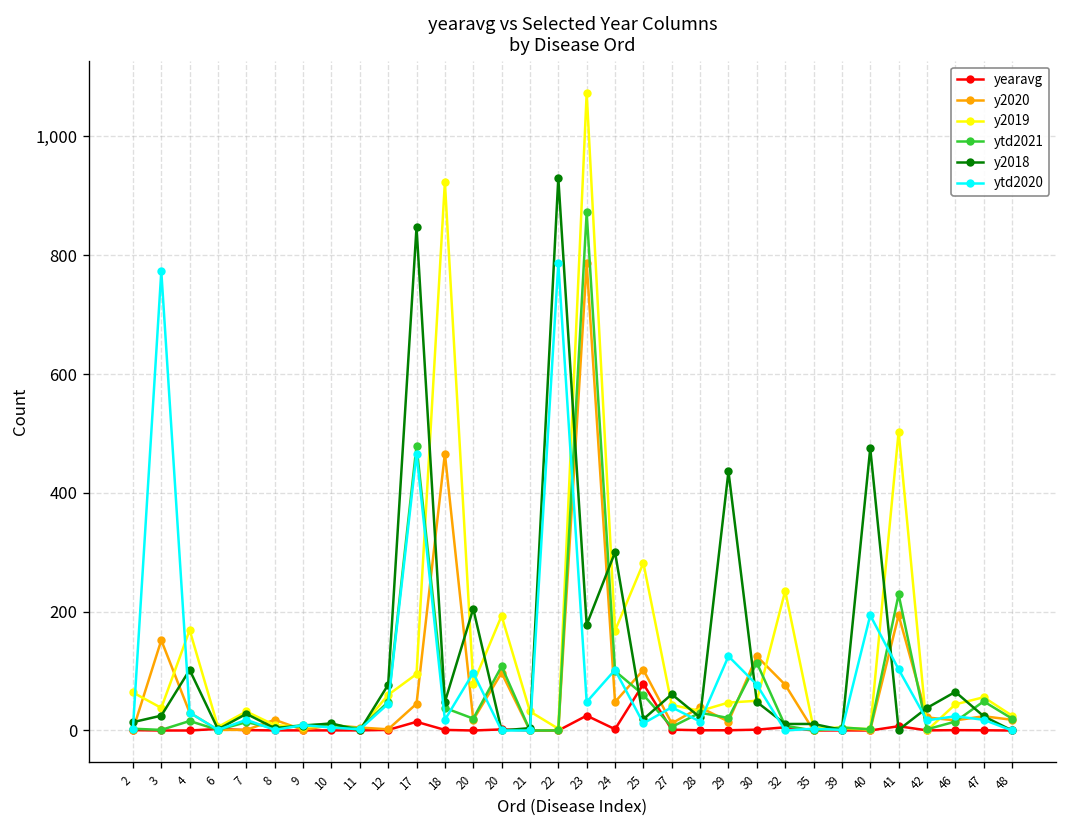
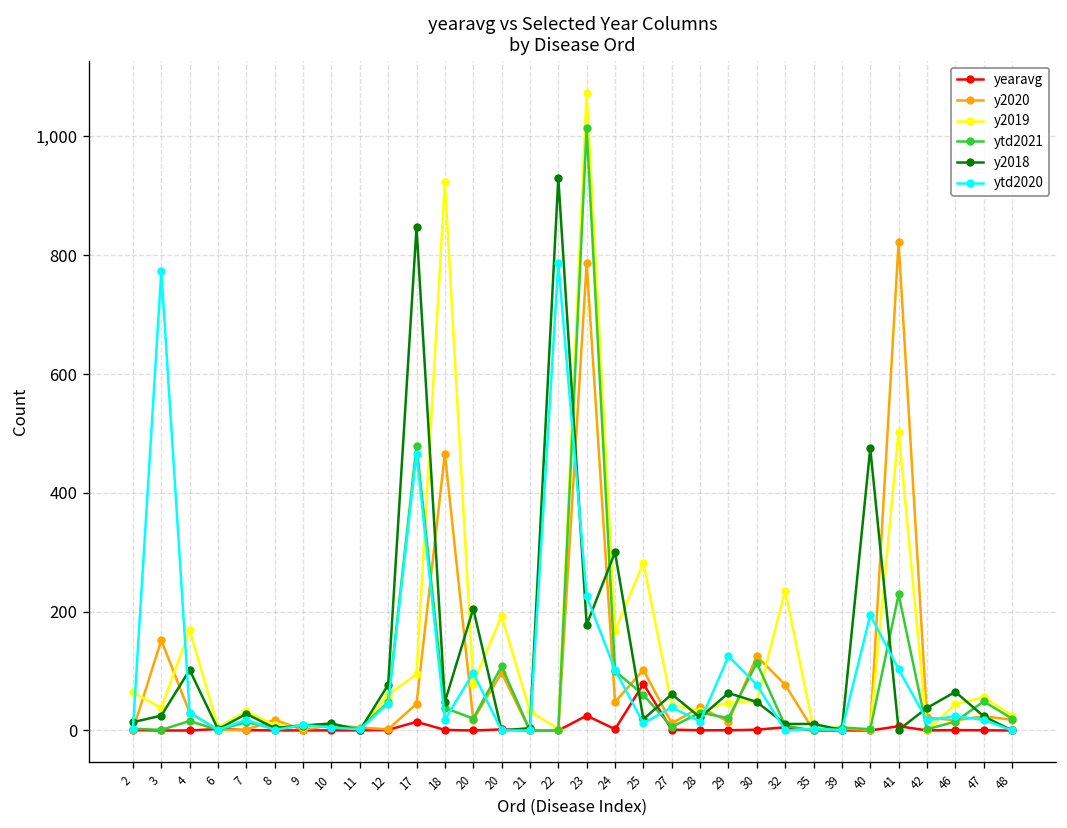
ytd2021, 23: 870 -> 1,010
ytd2020, 23: 50 -> 230
y2018, 29: 440 -> 60
y2020, 41: 190 -> 820
